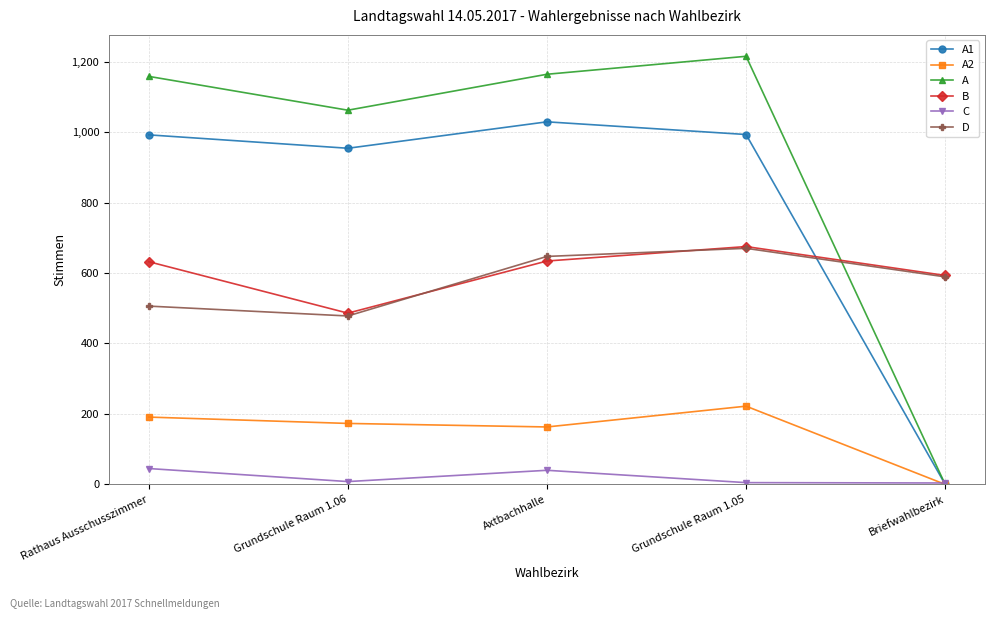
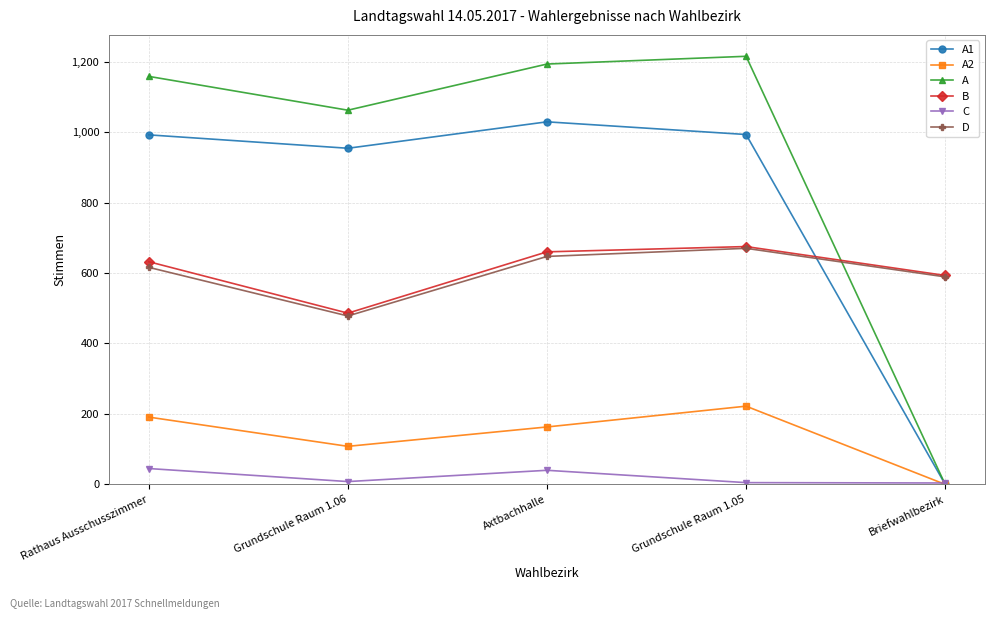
D, Rathaus Ausschusszimmer: 510 -> 620
A2, Grundschule Raum 1.06: 170 -> 110
A, Axtbachhalle: 1,160 -> 1,190
B, Axtbachhalle: 630 -> 660
